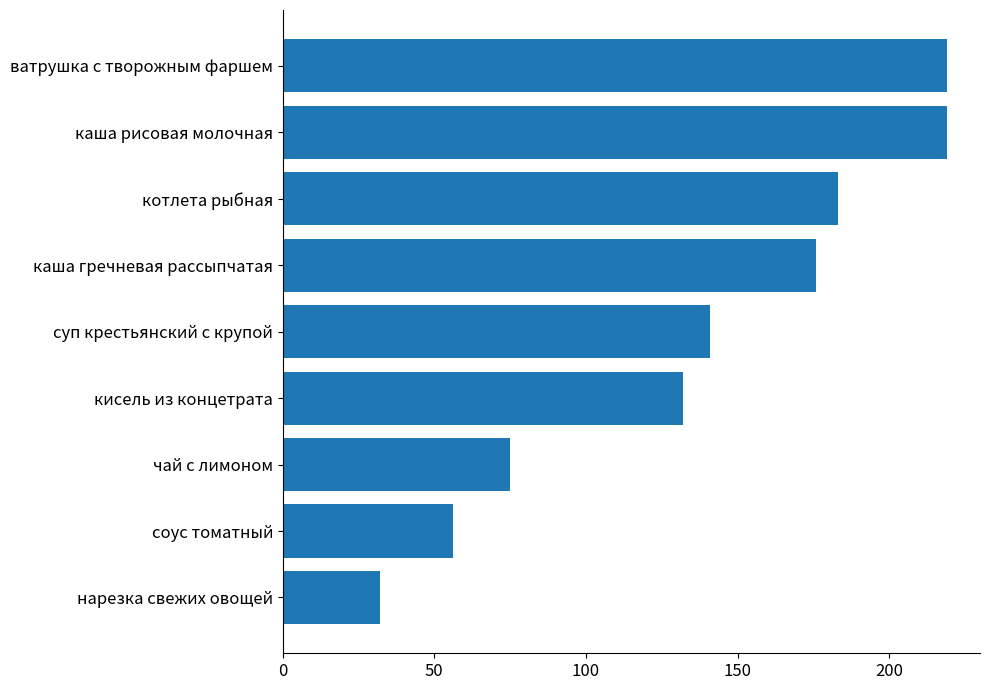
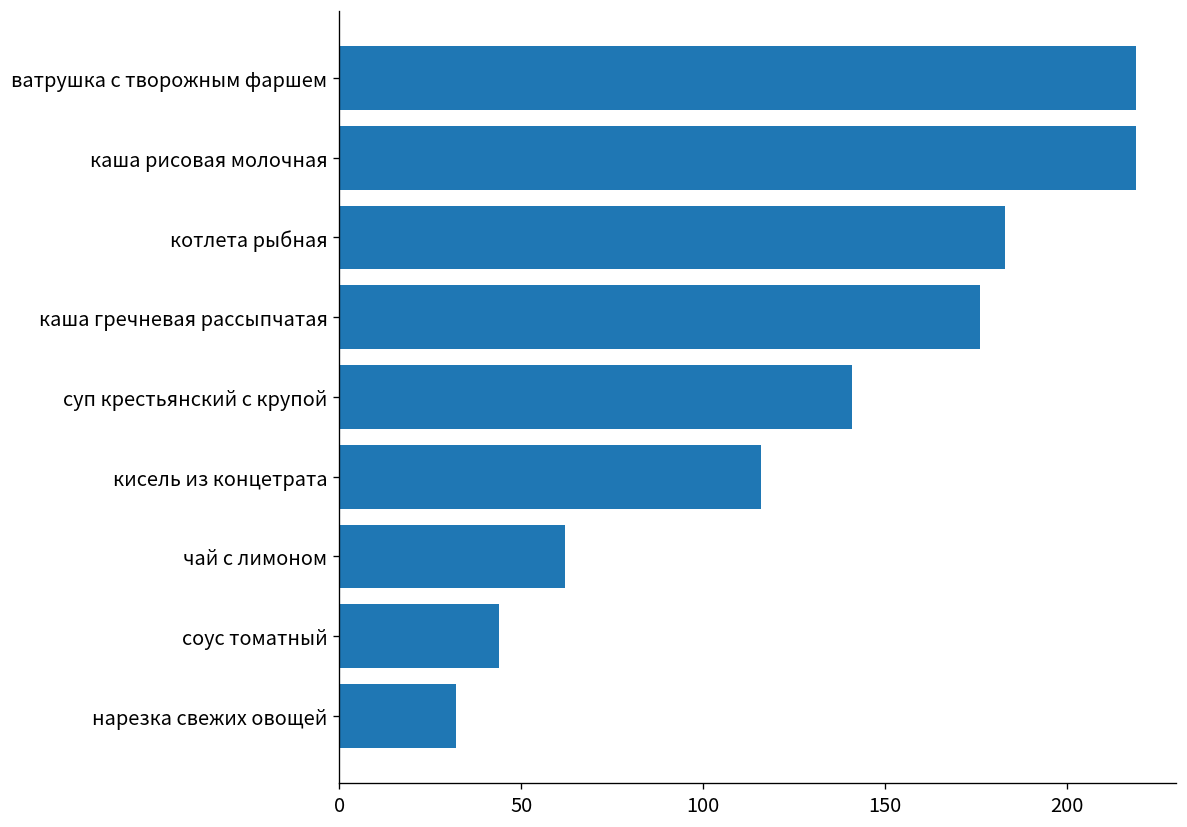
кисель из концетрата: 132 -> 116
чай с лимоном: 75 -> 62
соус томатный: 56 -> 44
